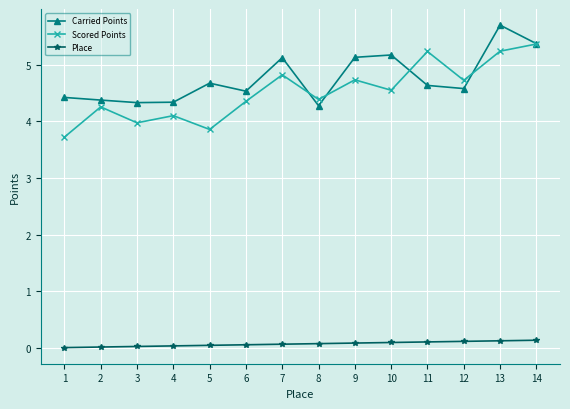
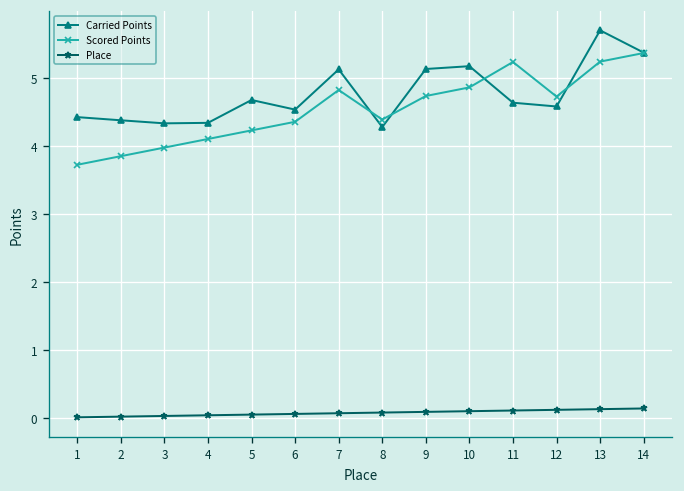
Scored Points, 2: 4.3 -> 3.8
Scored Points, 5: 3.9 -> 4.2
Scored Points, 10: 4.5 -> 4.9
